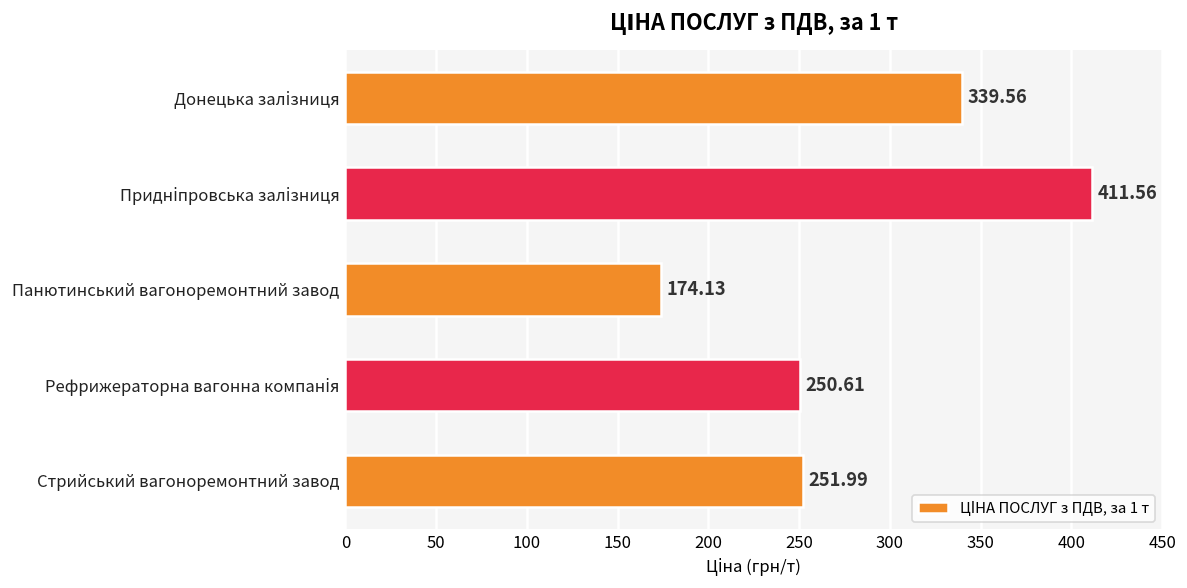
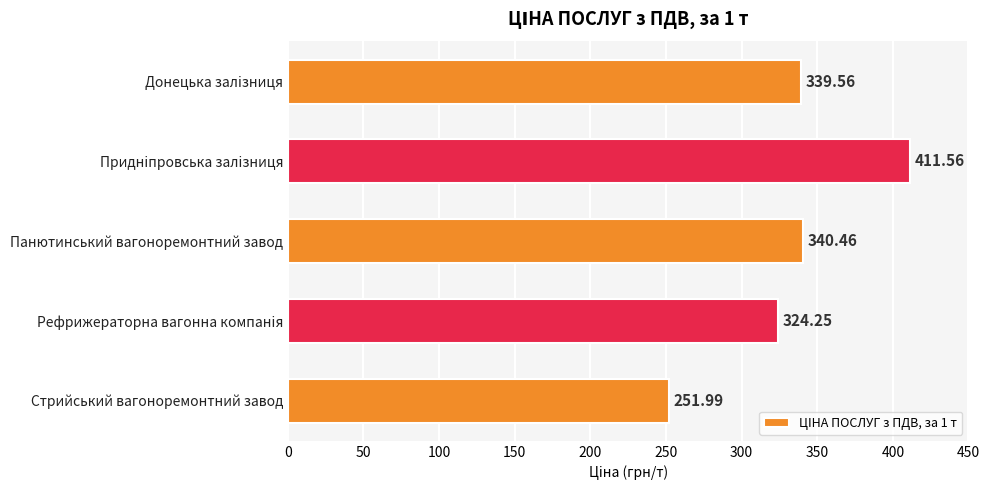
Панютинський вагоноремонтний завод: 174.13 -> 340.46
Рефрижераторна вагонна компанія: 250.61 -> 324.25
